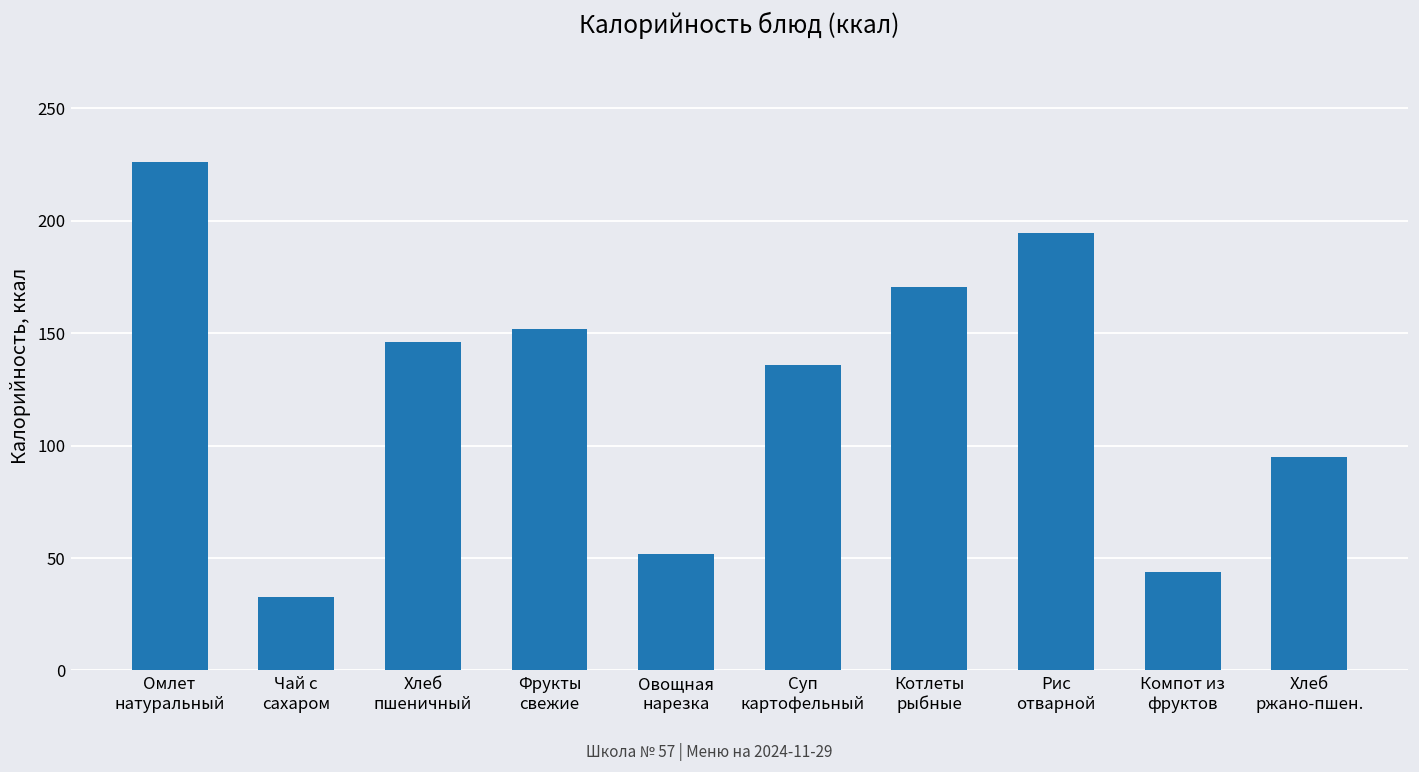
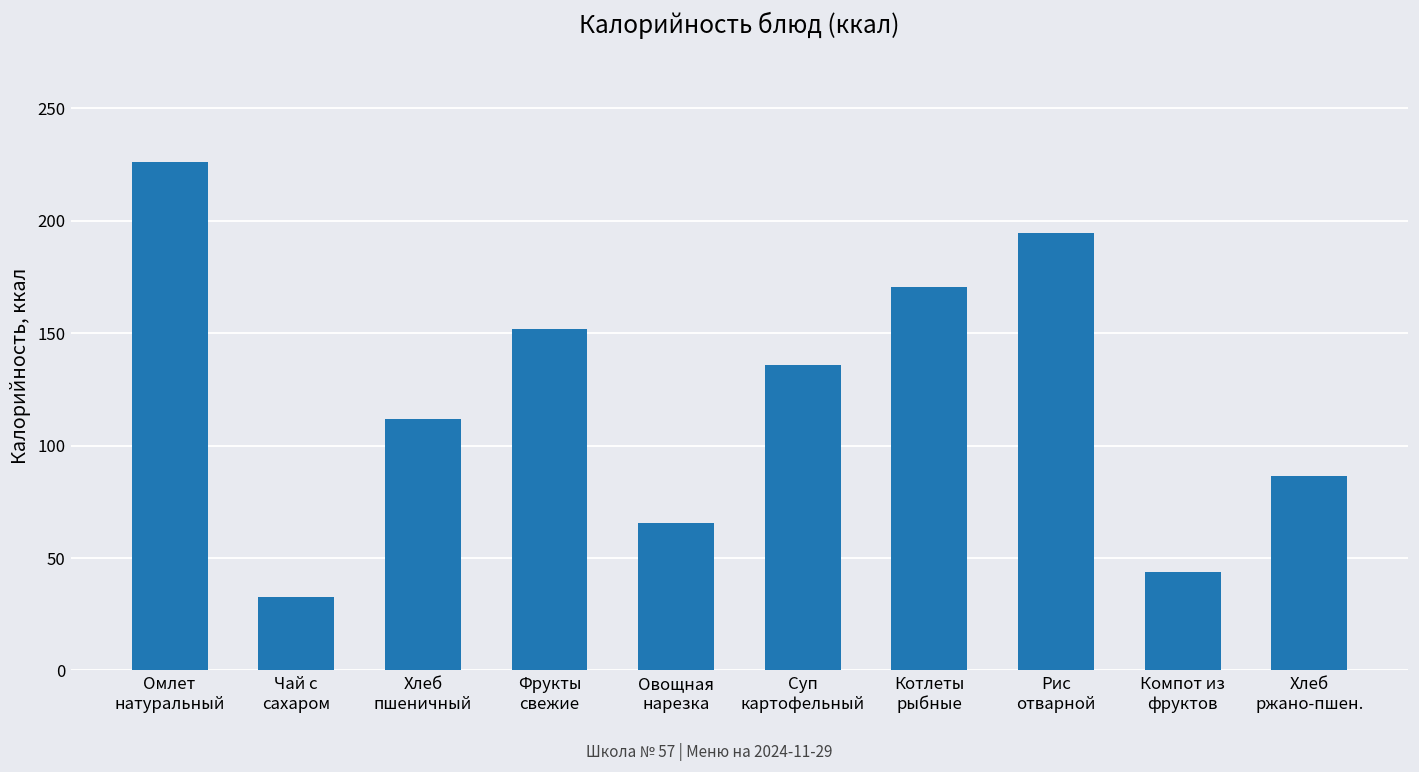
Хлеб пшеничный: 146 -> 112
Овощная нарезка: 52 -> 66
Хлеб ржано-пшен.: 95 -> 87
